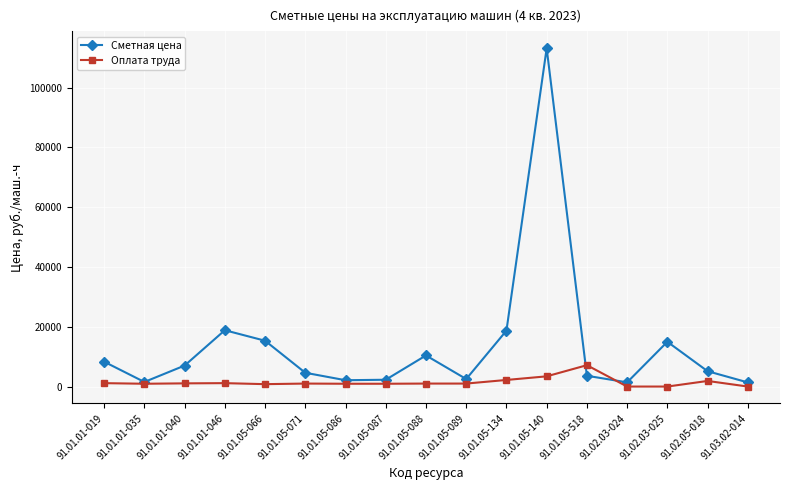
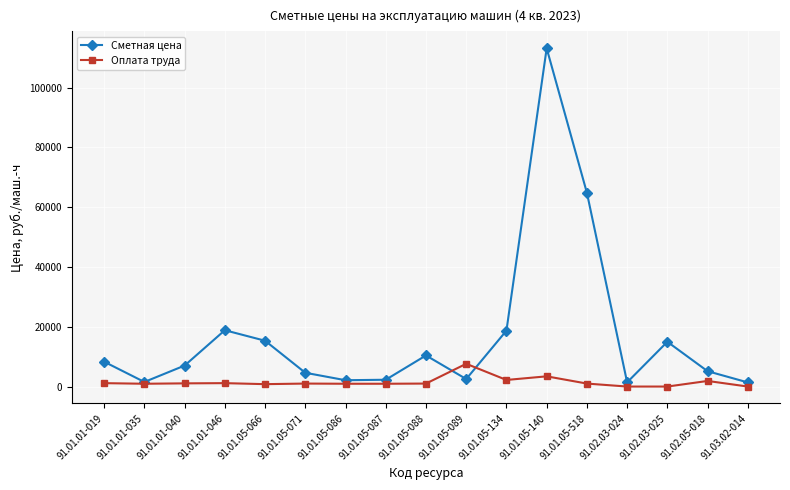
Оплата труда, 91.01.05-089: 1000 -> 8000
Сметная цена, 91.01.05-518: 4000 -> 65000
Оплата труда, 91.01.05-518: 7000 -> 1000
